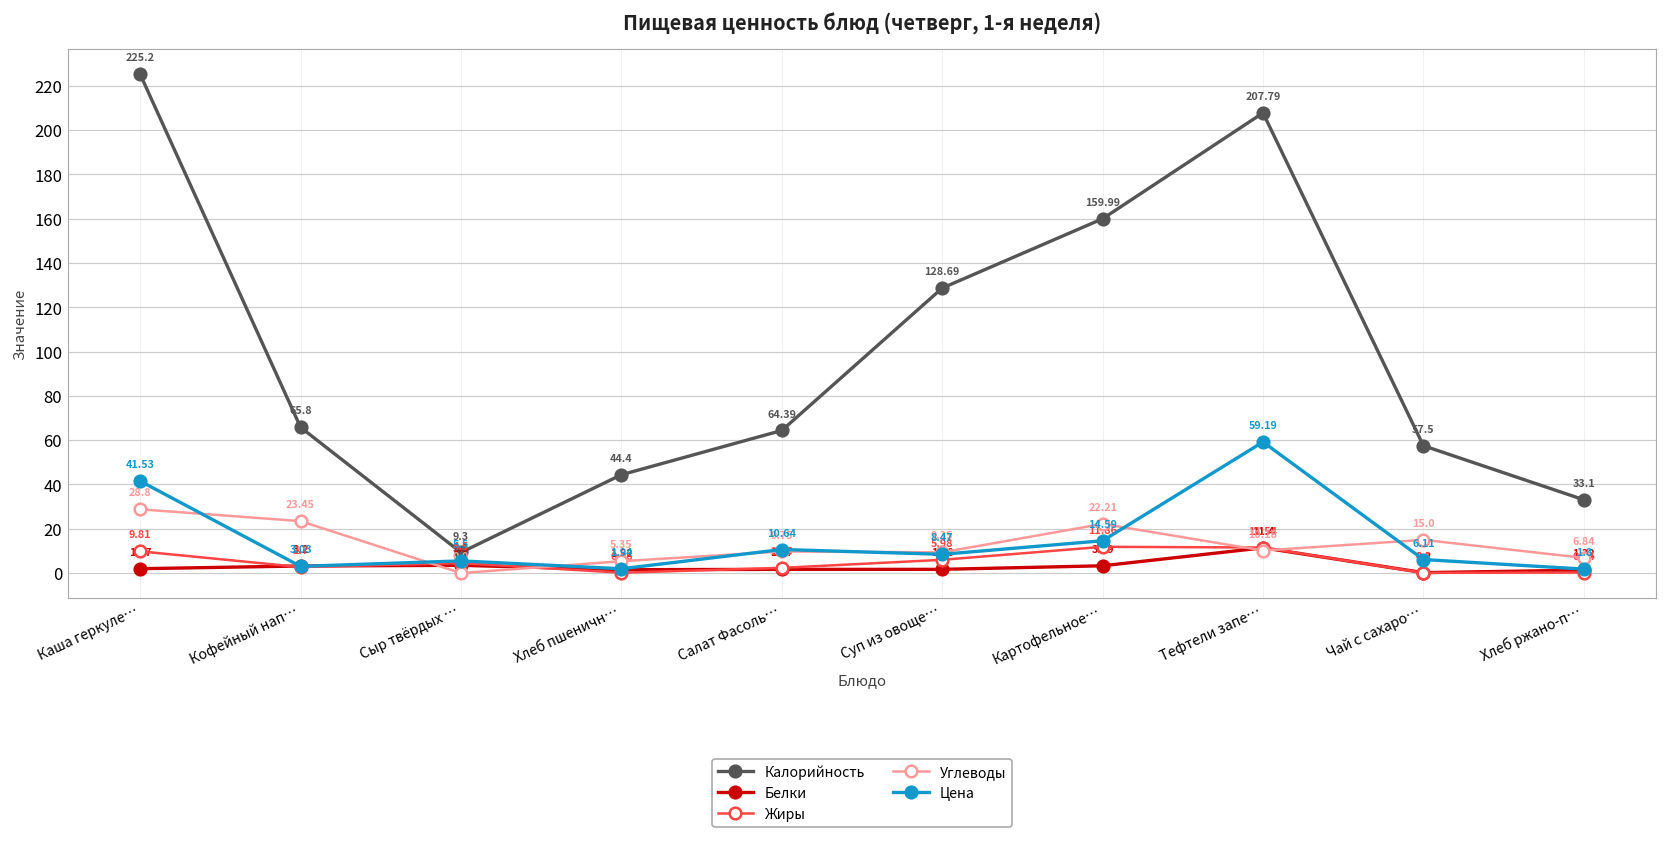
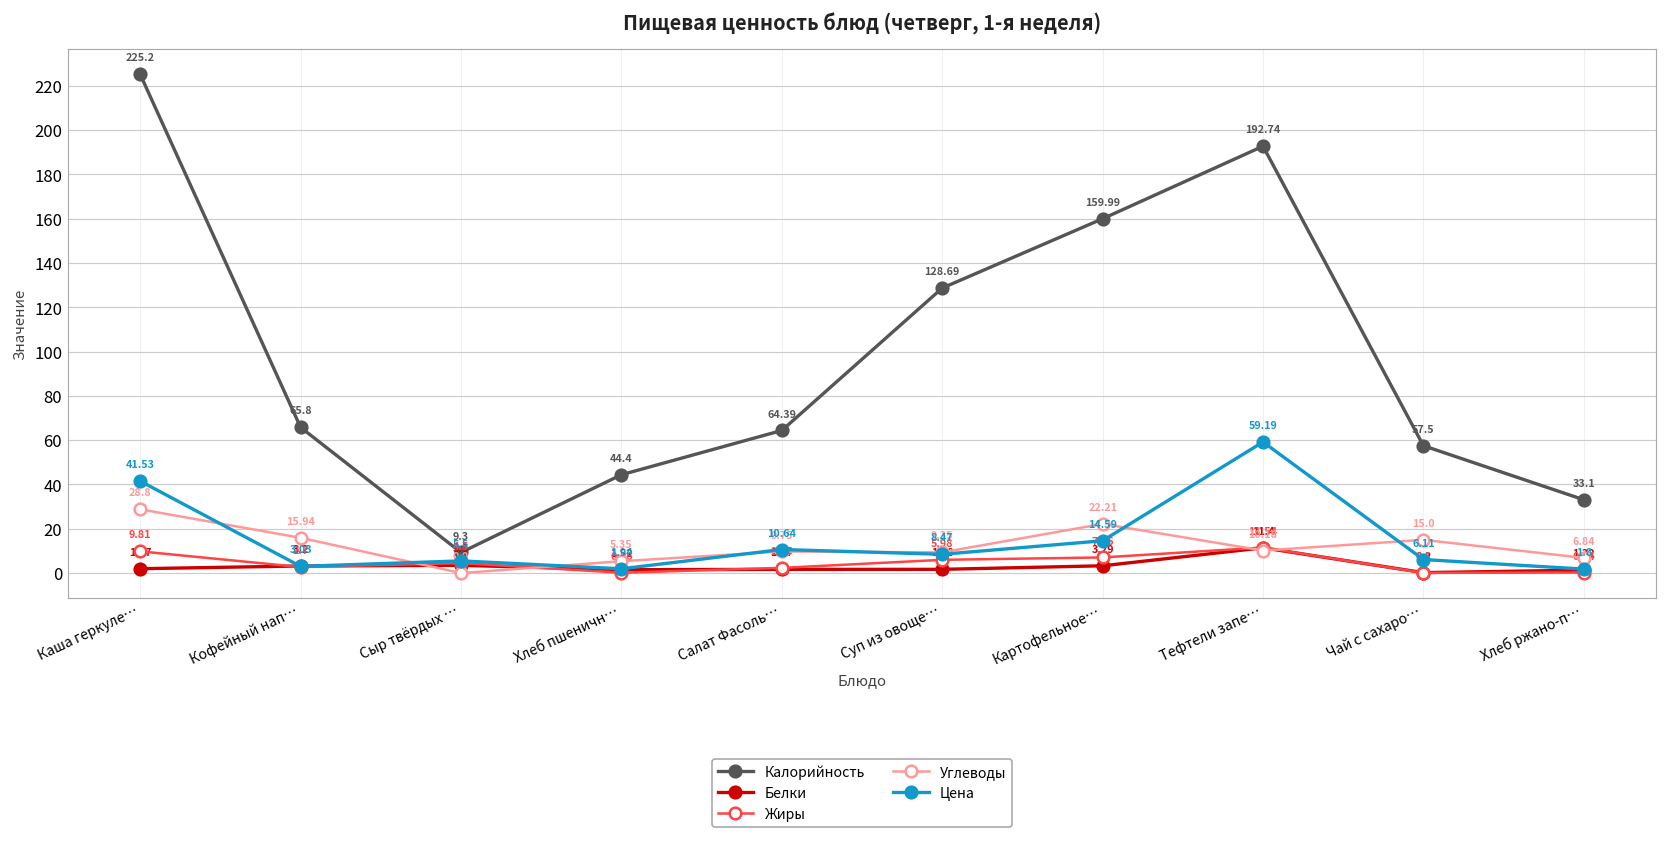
Углеводы, Кофейный нап…: 23.45 -> 15.94
Жиры, Картофельное…: 11.86 -> 7.06
Калорийность, Тефтели запе…: 207.79 -> 192.74
